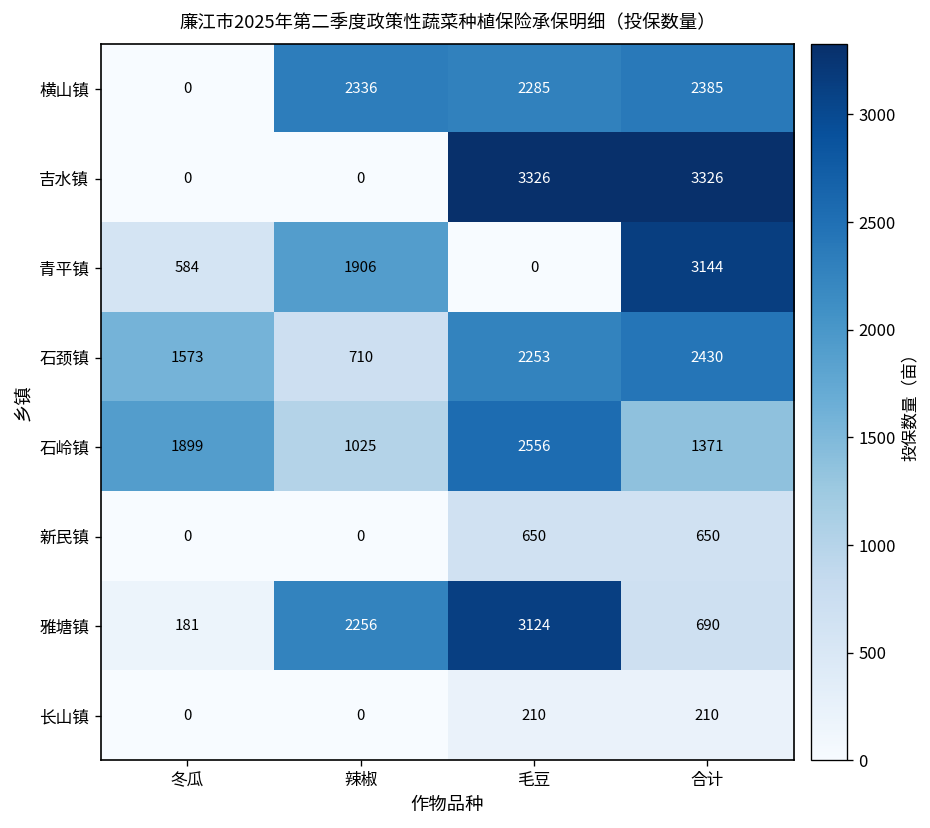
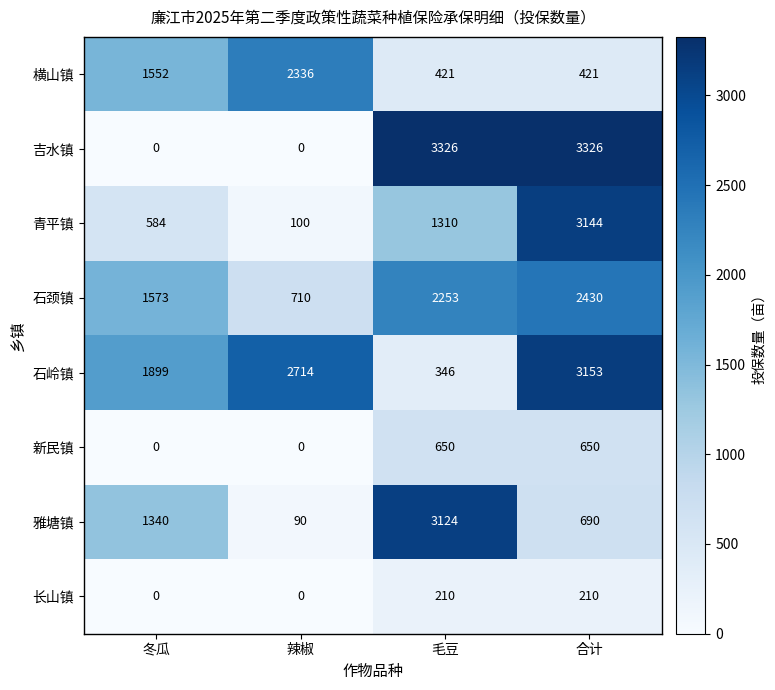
横山镇, 冬瓜: 0 -> 1552
横山镇, 毛豆: 2285 -> 421
横山镇, 合计: 2385 -> 421
青平镇, 辣椒: 1906 -> 100
青平镇, 毛豆: 0 -> 1310
石岭镇, 辣椒: 1025 -> 2714
石岭镇, 毛豆: 2556 -> 346
石岭镇, 合计: 1371 -> 3153
雅塘镇, 冬瓜: 181 -> 1340
雅塘镇, 辣椒: 2256 -> 90
